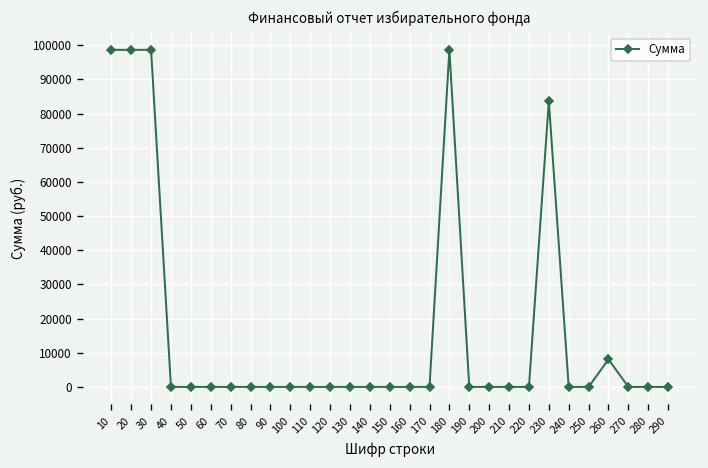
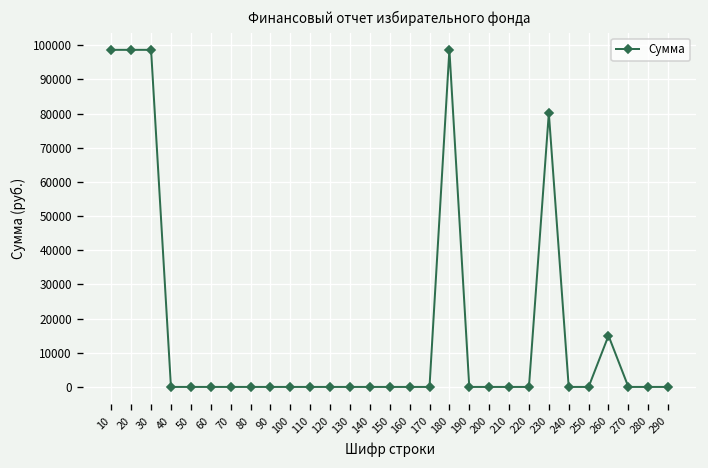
230: 84000 -> 80000
260: 8000 -> 15000
